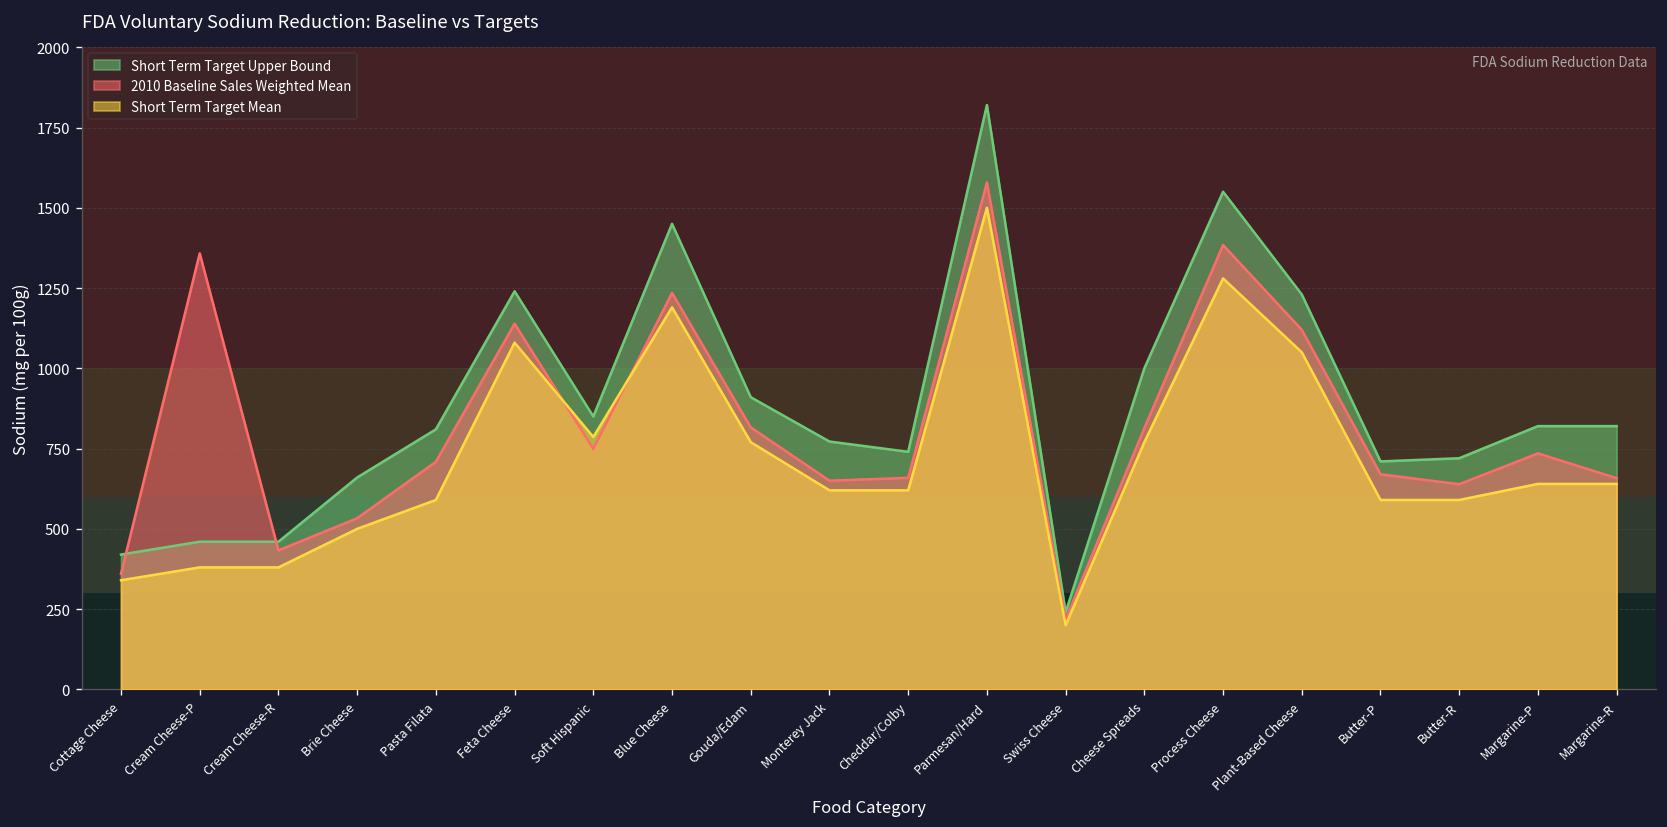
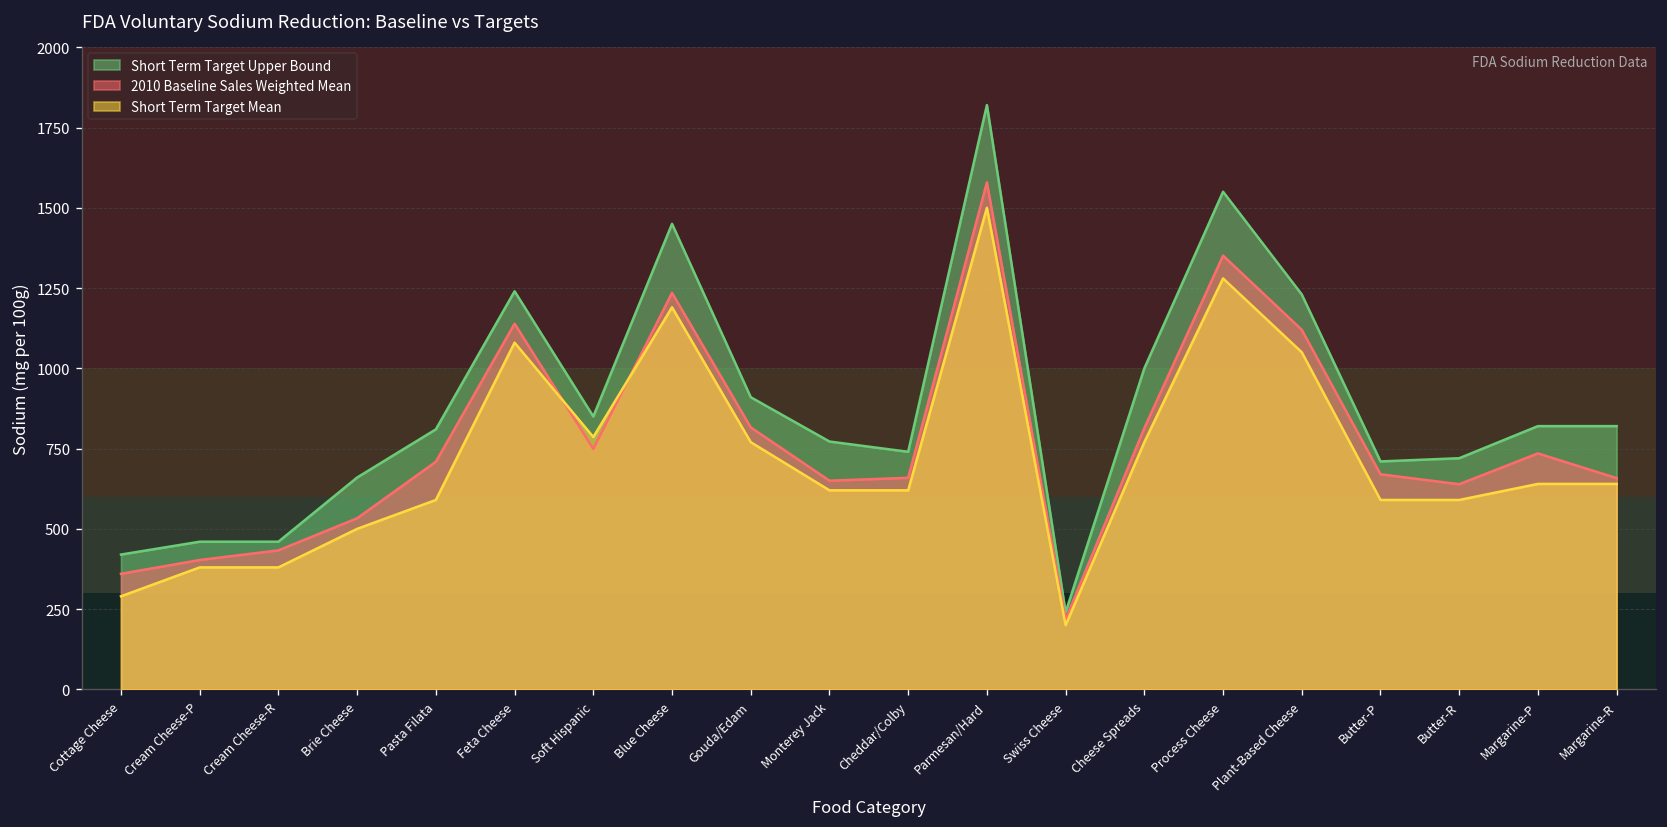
Short Term Target Mean, Cottage Cheese: 340 -> 290
2010 Baseline Sales Weighted Mean, Cream Cheese-P: 1360 -> 400
2010 Baseline Sales Weighted Mean, Process Cheese: 1380 -> 1350
